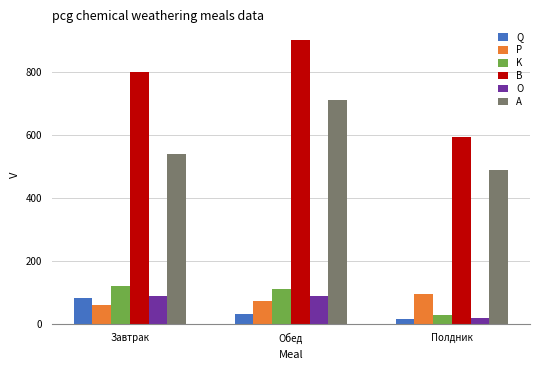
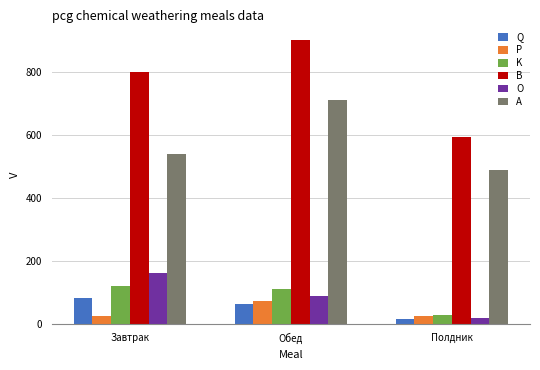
P, Завтрак: 60 -> 20
O, Завтрак: 90 -> 160
Q, Обед: 30 -> 60
P, Полдник: 90 -> 20
